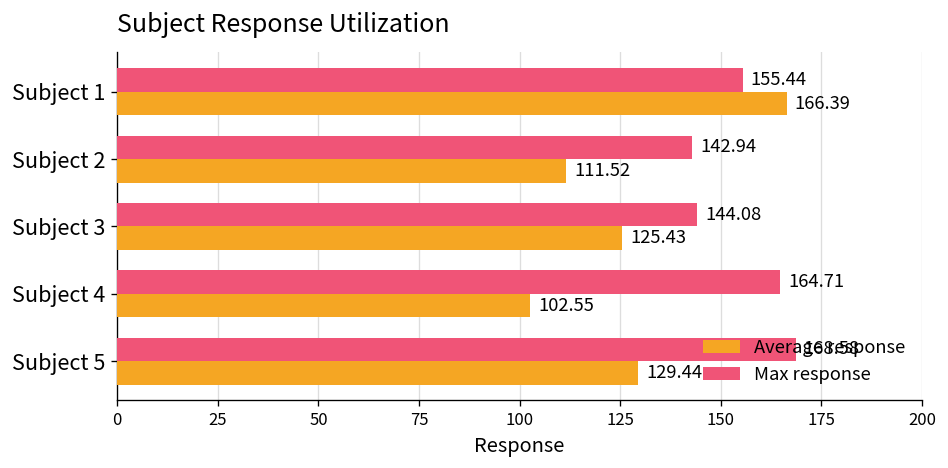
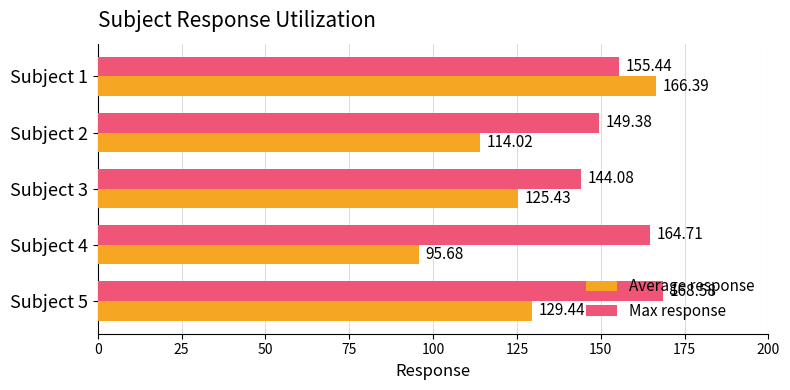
Max response, Subject 2: 142.94 -> 149.38
Average response, Subject 2: 111.52 -> 114.02
Average response, Subject 4: 102.55 -> 95.68
